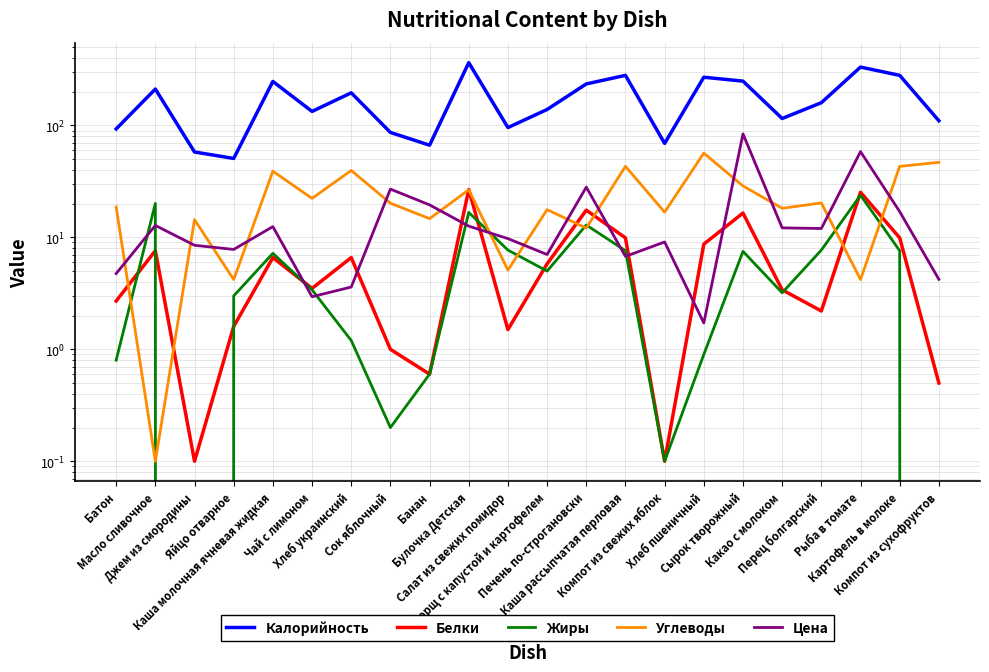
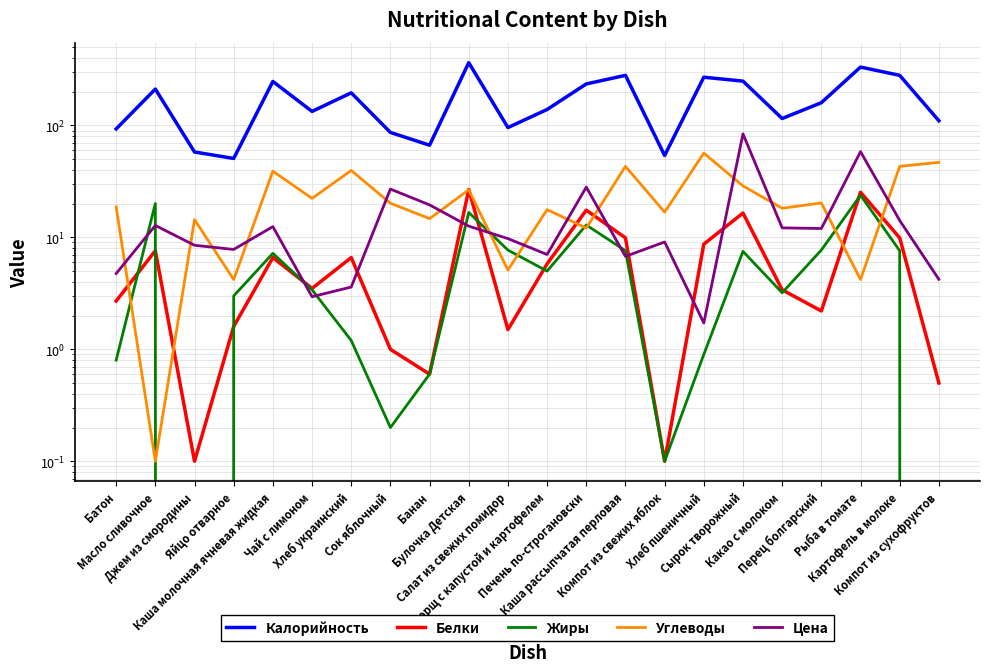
Калорийность, Компот из свежих яблок: 70 -> 50
Цена, Картофель в молоке: 17 -> 14
